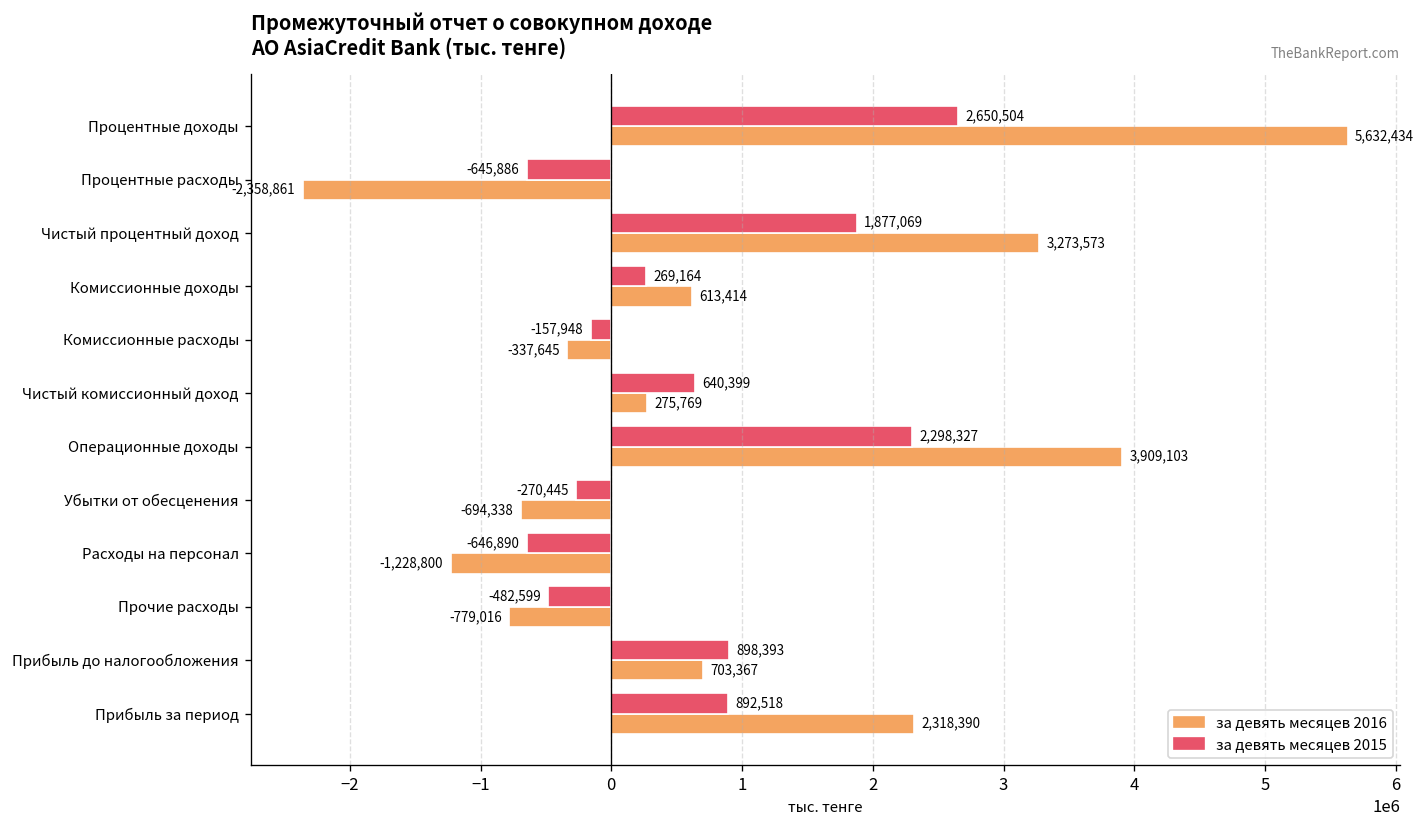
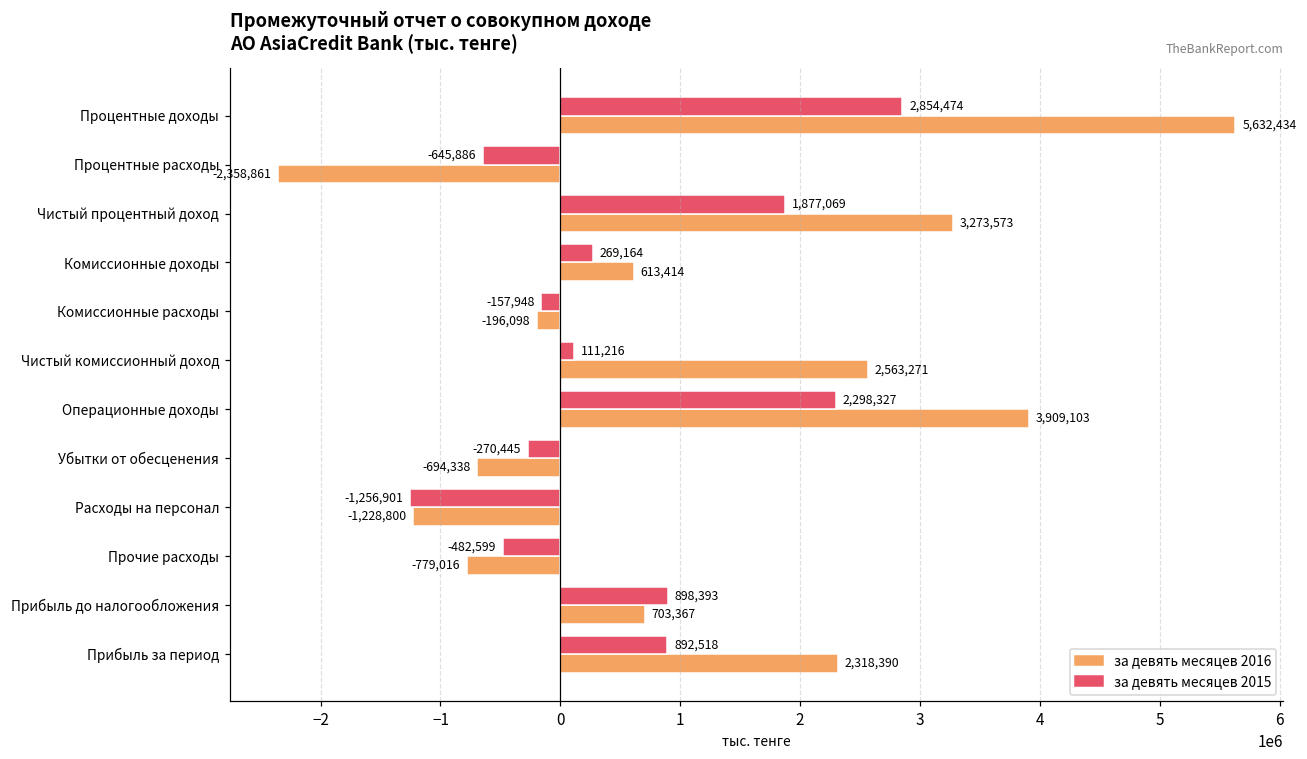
за девять месяцев 2015, Процентные доходы: 2,650,504 -> 2,854,474
за девять месяцев 2016, Комиссионные расходы: -337,645 -> -196,098
за девять месяцев 2015, Чистый комиссионный доход: 640,399 -> 111,216
за девять месяцев 2016, Чистый комиссионный доход: 275,769 -> 2,563,271
за девять месяцев 2015, Расходы на персонал: -646,890 -> -1,256,901
